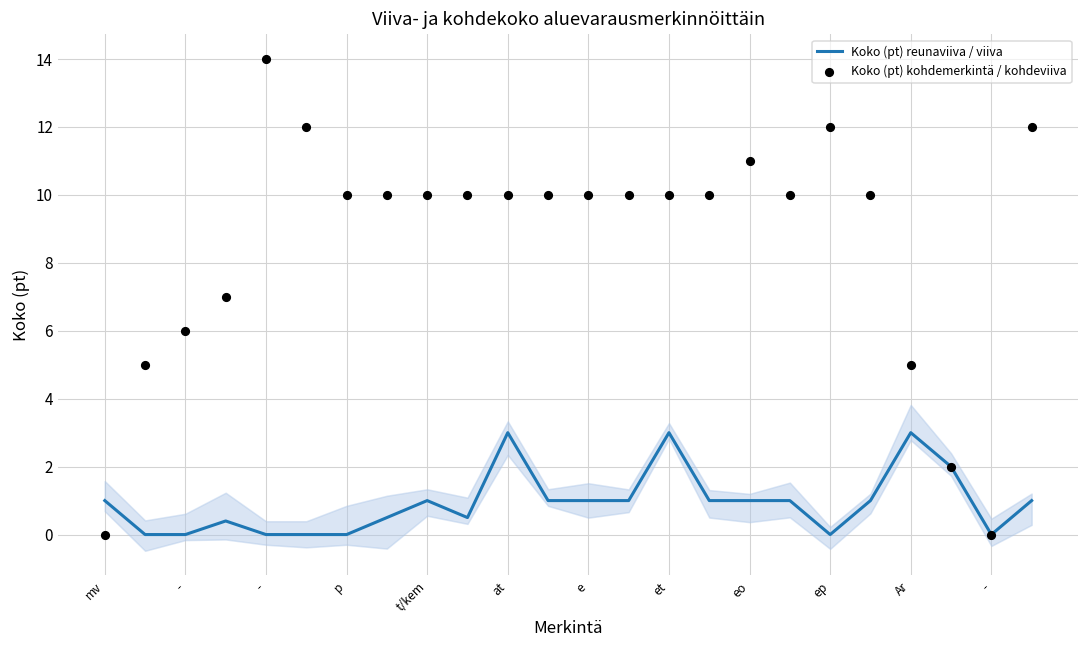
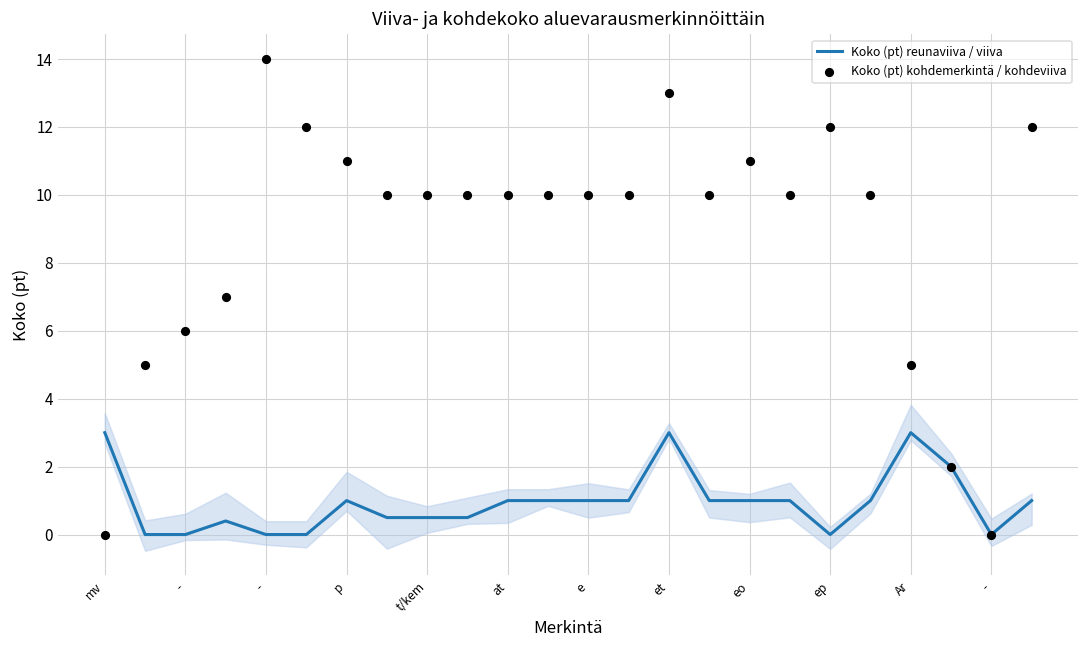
Koko (pt) reunaviiva / viiva, mv: 1 -> 3
Koko (pt) reunaviiva / viiva, p: 0 -> 1
Koko (pt) kohdemerkintä / kohdeviiva, p: 10 -> 11
Koko (pt) reunaviiva / viiva, t/kem: 1.0 -> 0.5
Koko (pt) reunaviiva / viiva, at: 3 -> 1
Koko (pt) kohdemerkintä / kohdeviiva, et: 10 -> 13
